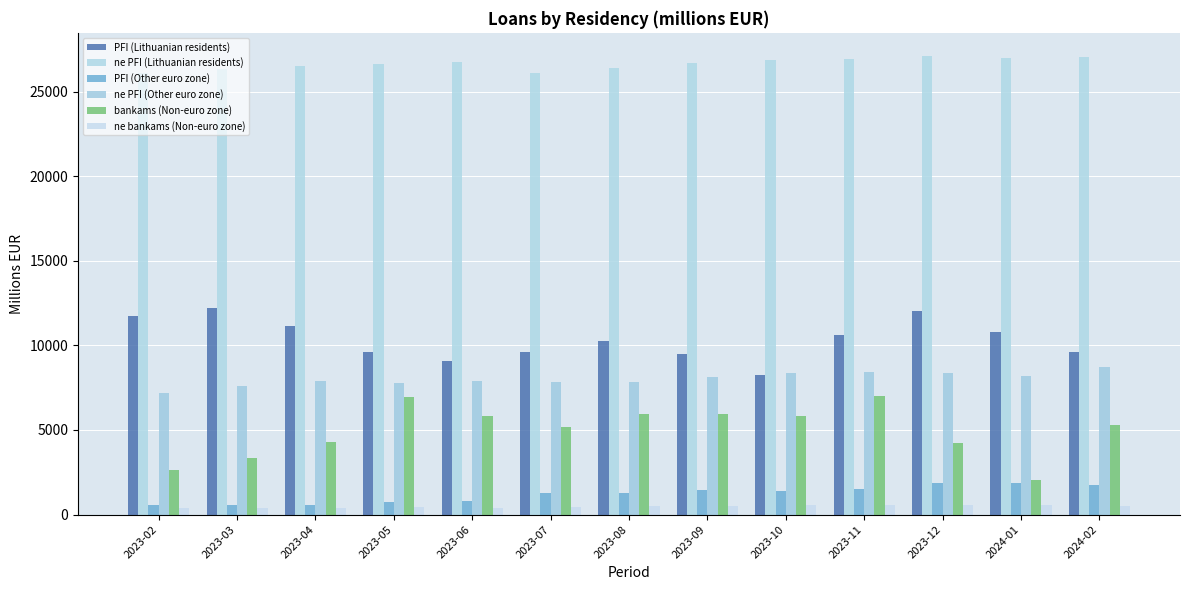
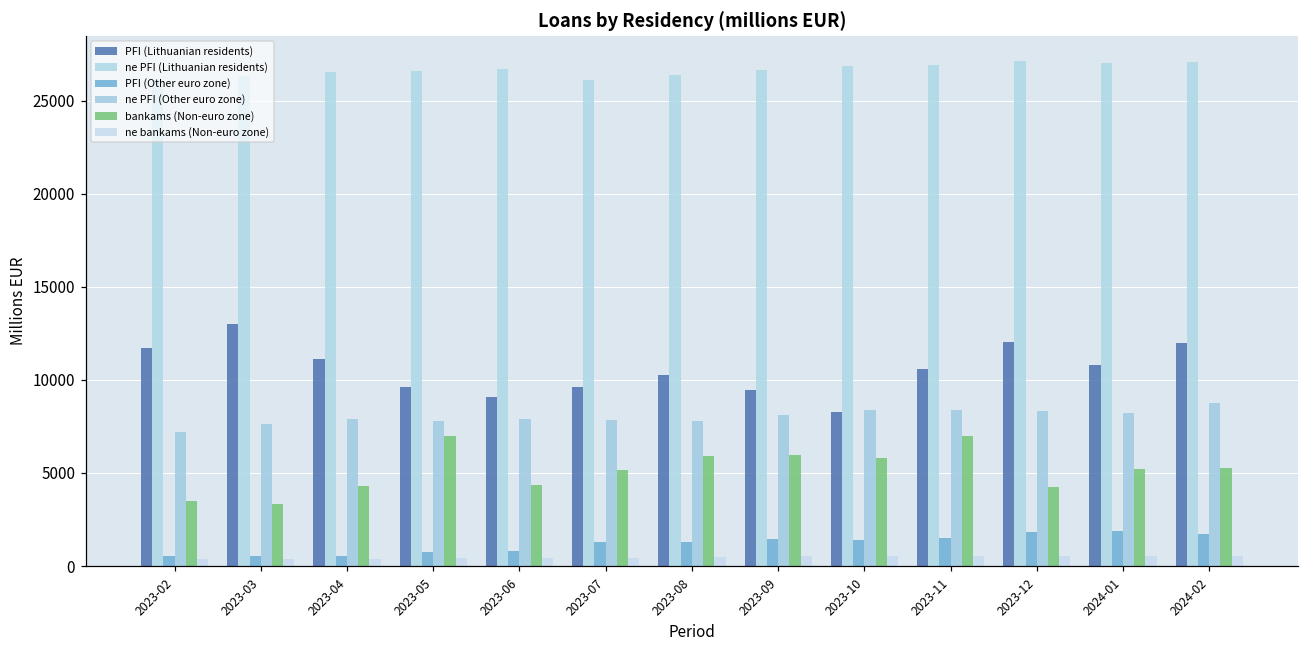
bankams (Non-euro zone), 2023-02: 2600 -> 3500
PFI (Lithuanian residents), 2023-03: 12200 -> 13000
bankams (Non-euro zone), 2023-06: 5800 -> 4300
bankams (Non-euro zone), 2024-01: 2000 -> 5200
PFI (Lithuanian residents), 2024-02: 9600 -> 12000
